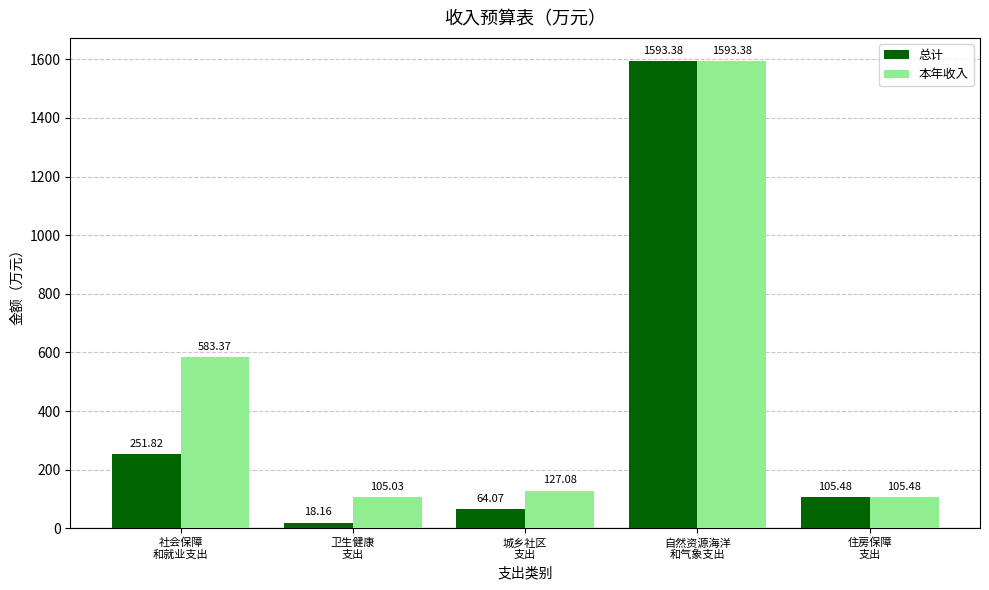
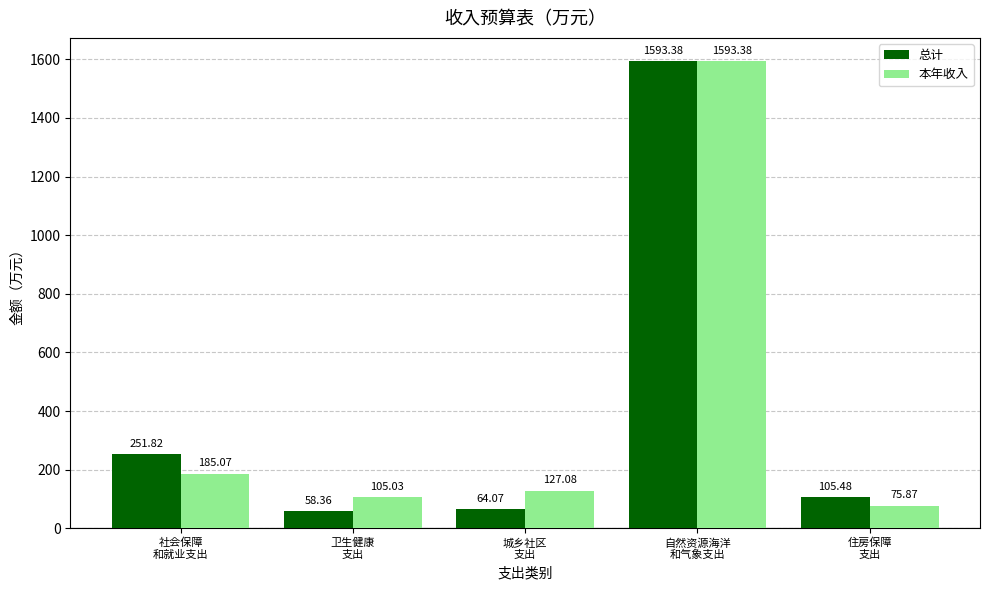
本年收入, 社会保障 和就业支出: 583.37 -> 185.07
总计, 卫生健康 支出: 18.16 -> 58.36
本年收入, 住房保障 支出: 105.48 -> 75.87
